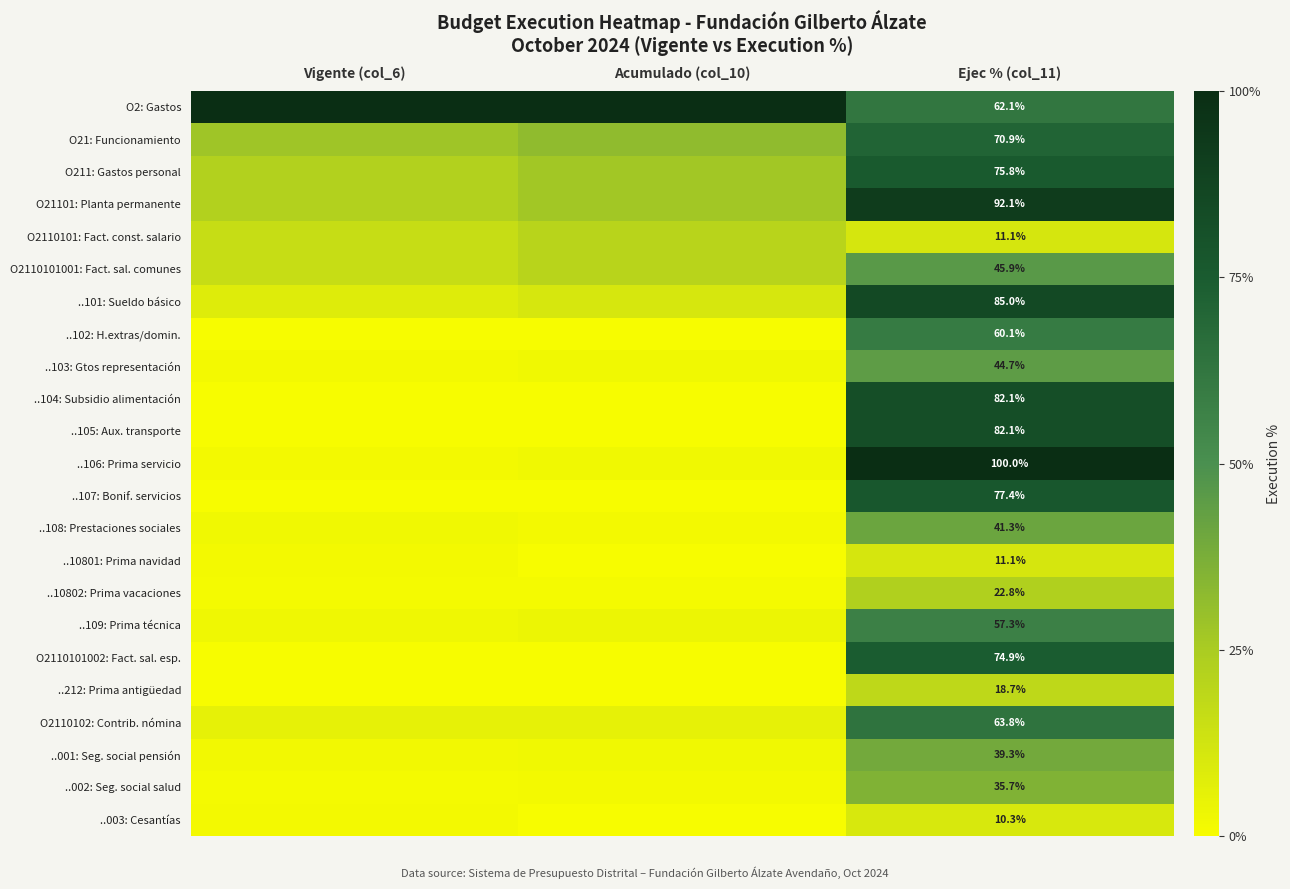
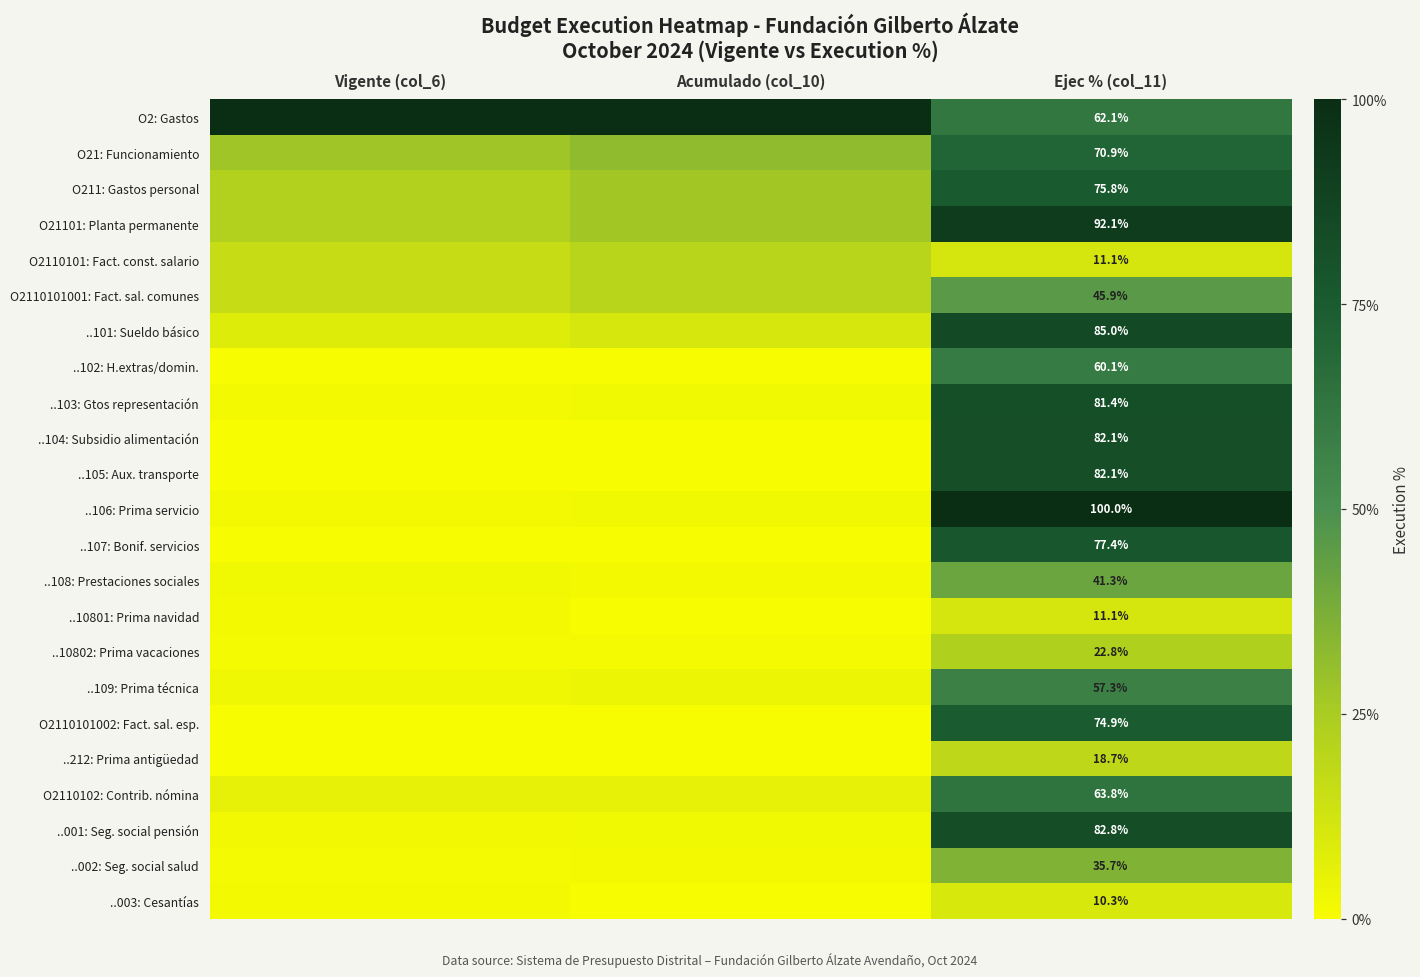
..103: Gtos representación, Ejec % (col_11): 44.7% -> 81.4%
..001: Seg. social pensión, Ejec % (col_11): 39.3% -> 82.8%
